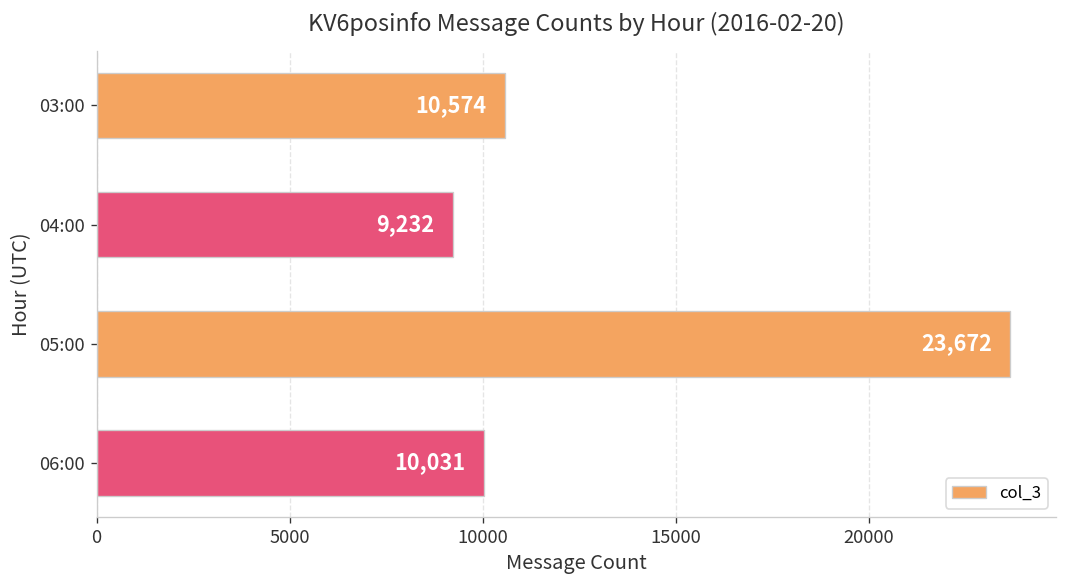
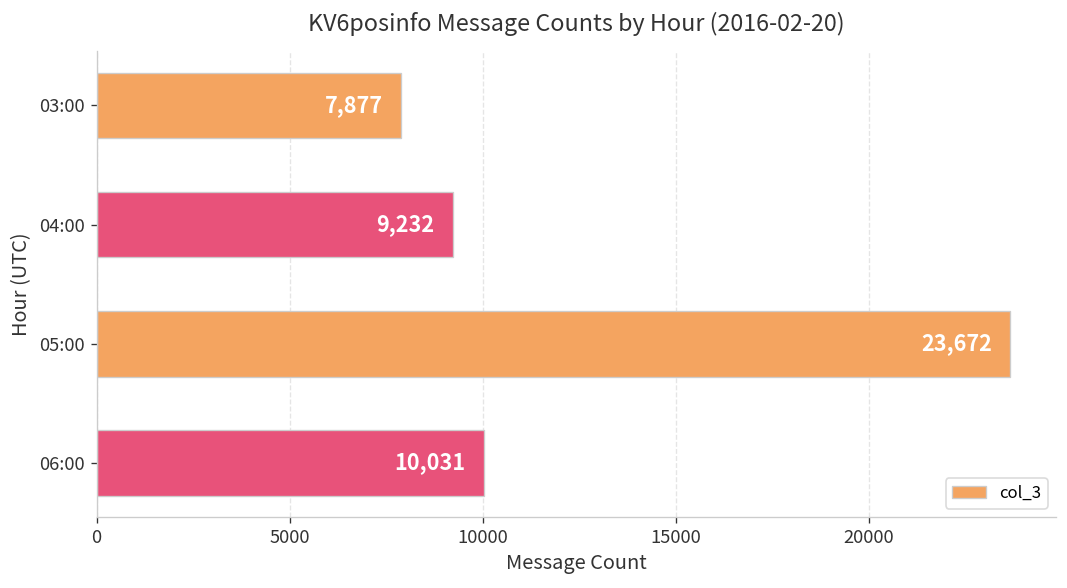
03:00: 10,574 -> 7,877
